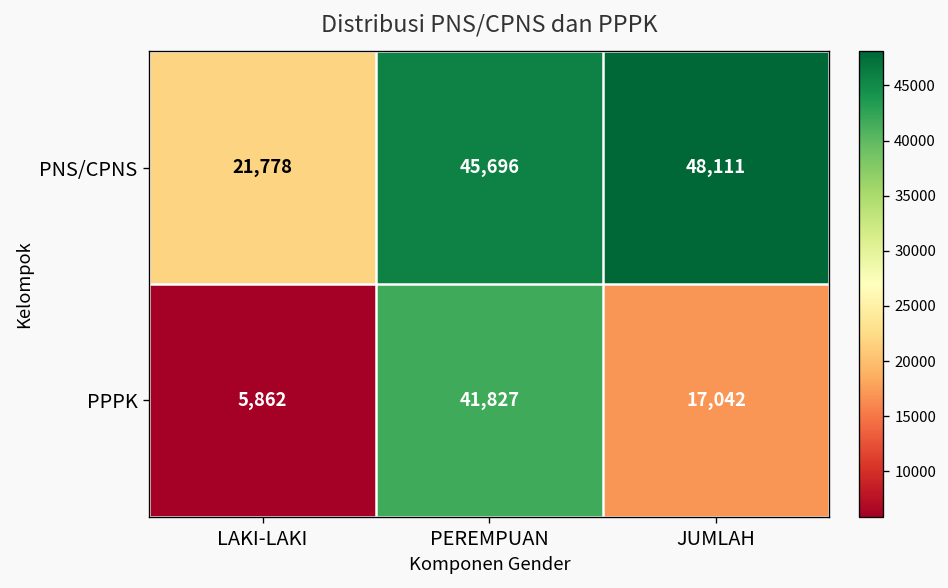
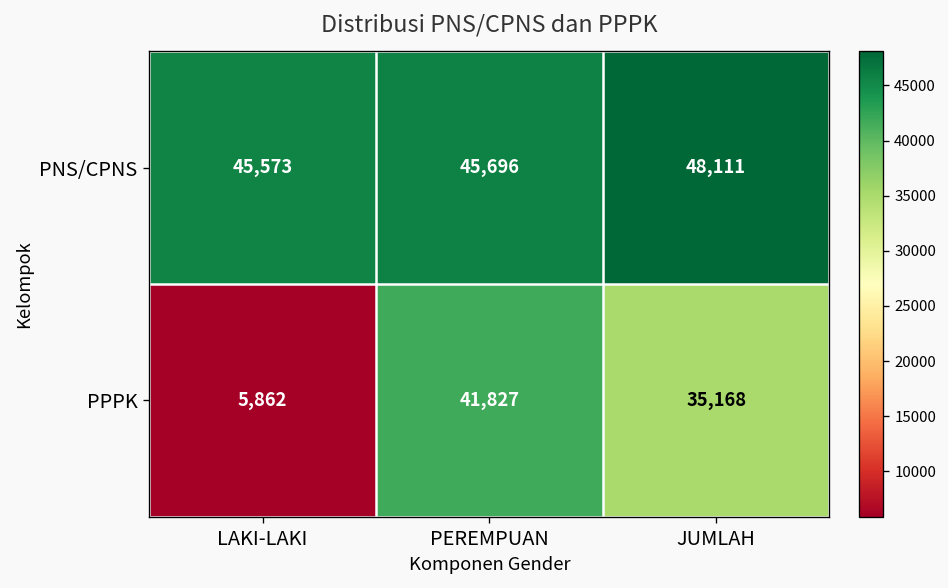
PNS/CPNS, LAKI-LAKI: 21,778 -> 45,573
PPPK, JUMLAH: 17,042 -> 35,168
